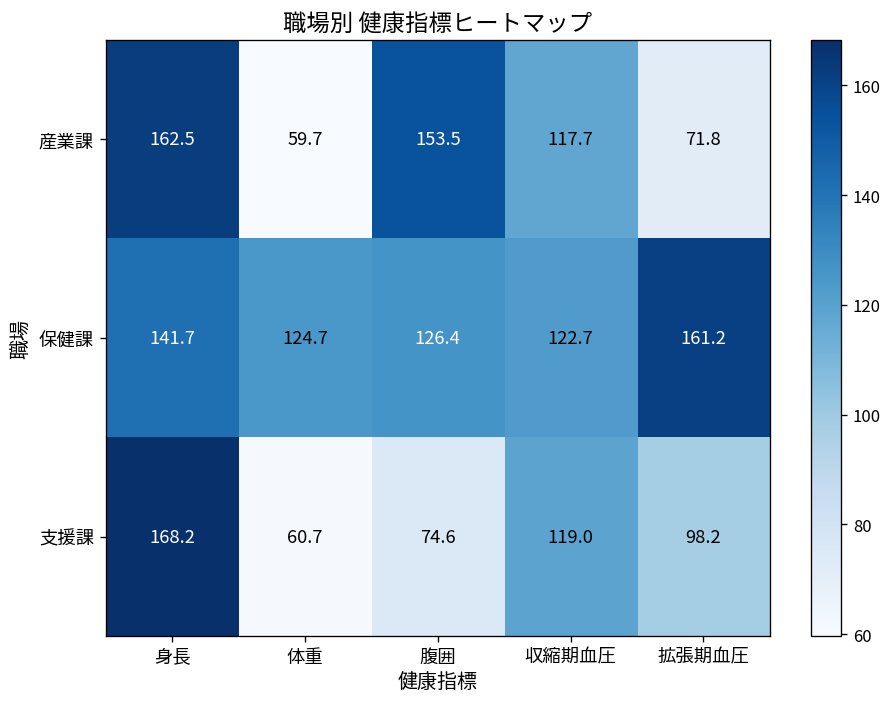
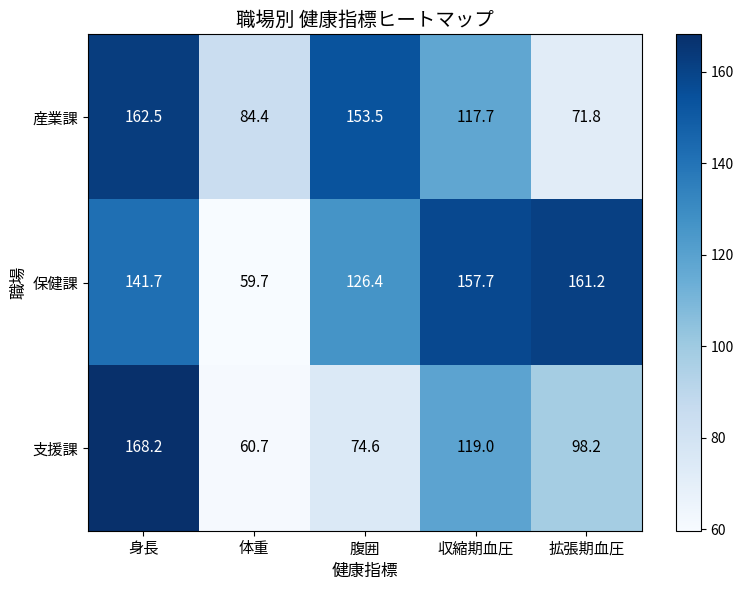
産業課, 体重: 59.7 -> 84.4
保健課, 体重: 124.7 -> 59.7
保健課, 収縮期血圧: 122.7 -> 157.7
